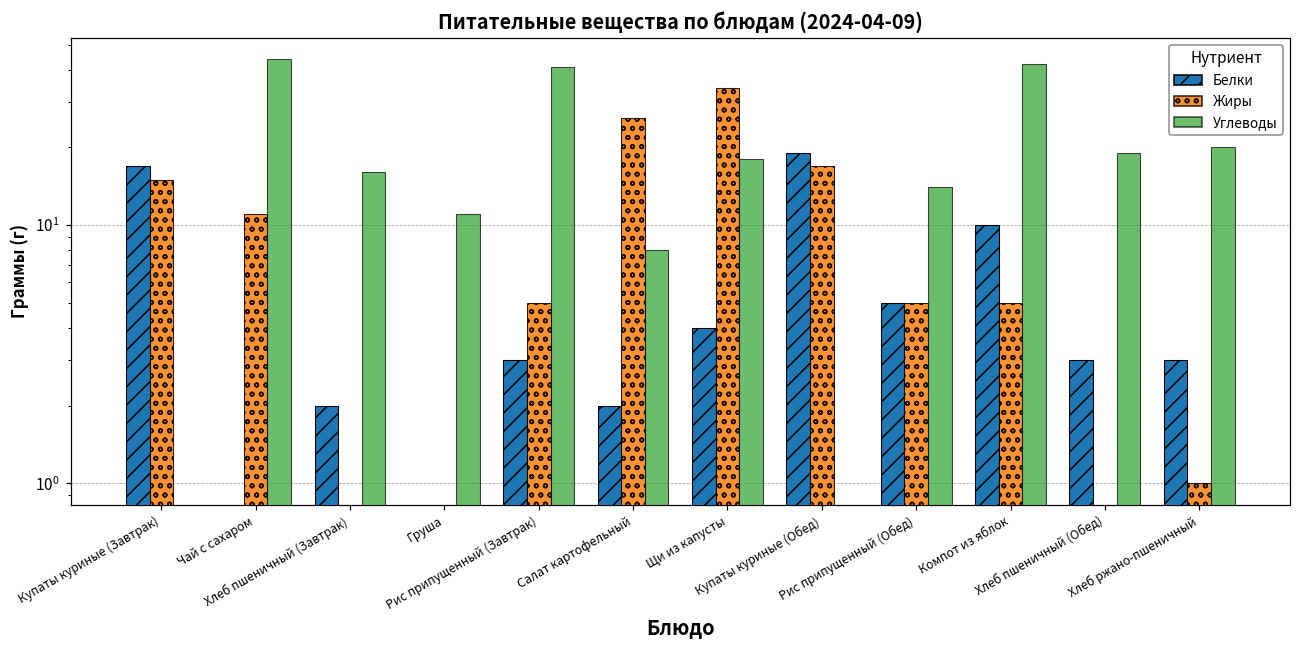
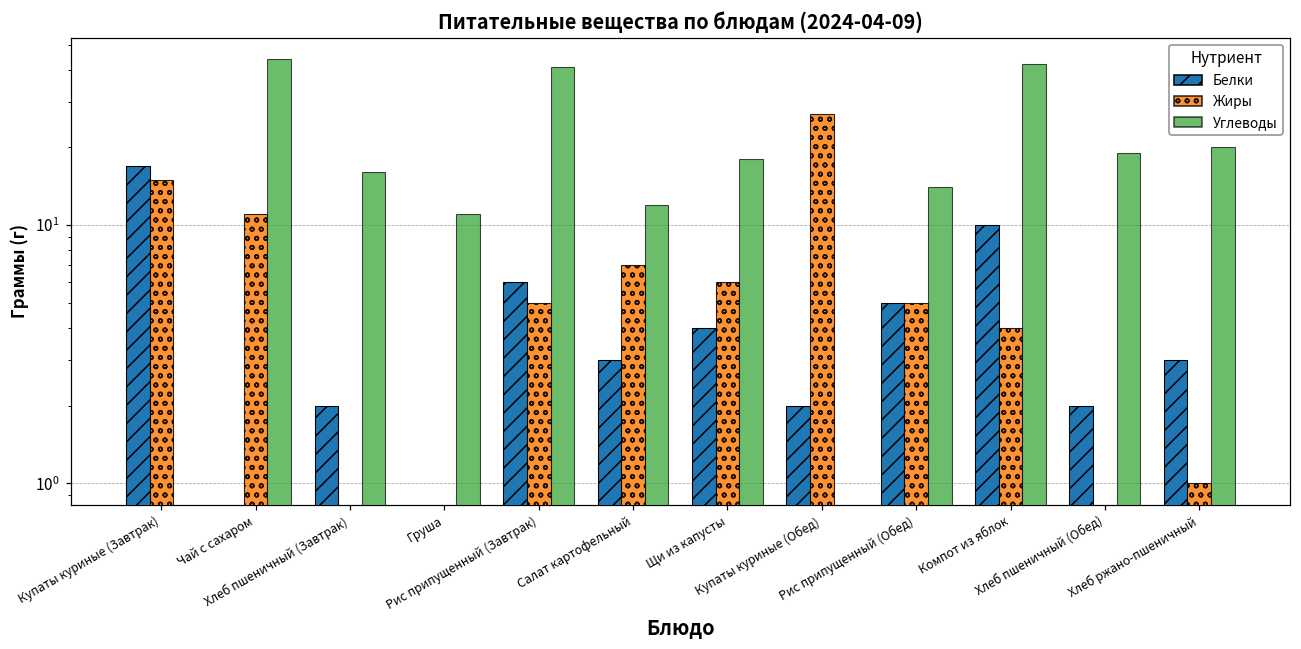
Белки, Рис припущенный (Завтрак): 3 -> 6
Белки, Салат картофельный: 2 -> 3
Жиры, Салат картофельный: 26 -> 7
Углеводы, Салат картофельный: 8 -> 12
Жиры, Щи из капусты: 34 -> 6
Белки, Купаты куриные (Обед): 19 -> 2
Жиры, Купаты куриные (Обед): 17 -> 27
Жиры, Компот из яблок: 5 -> 4
Белки, Хлеб пшеничный (Обед): 3 -> 2
